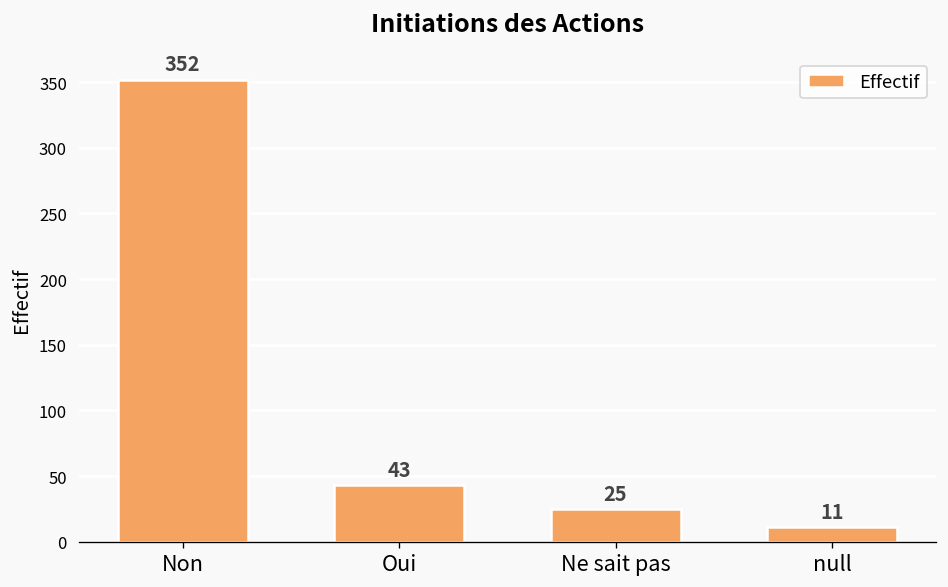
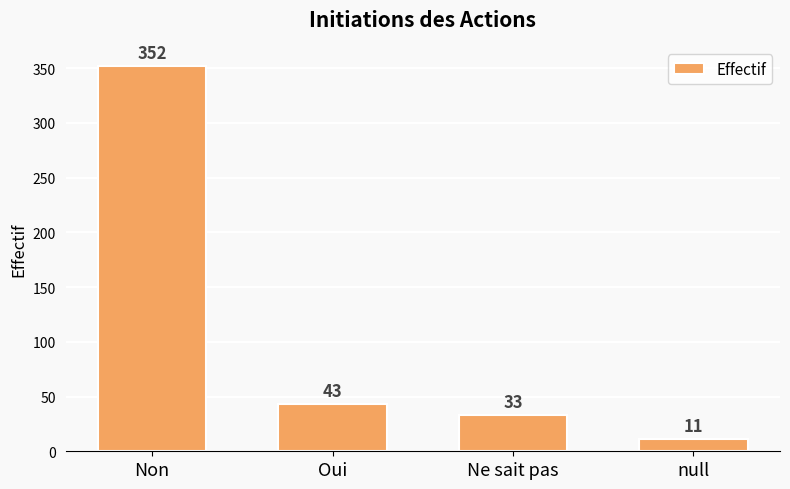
Ne sait pas: 25 -> 33
